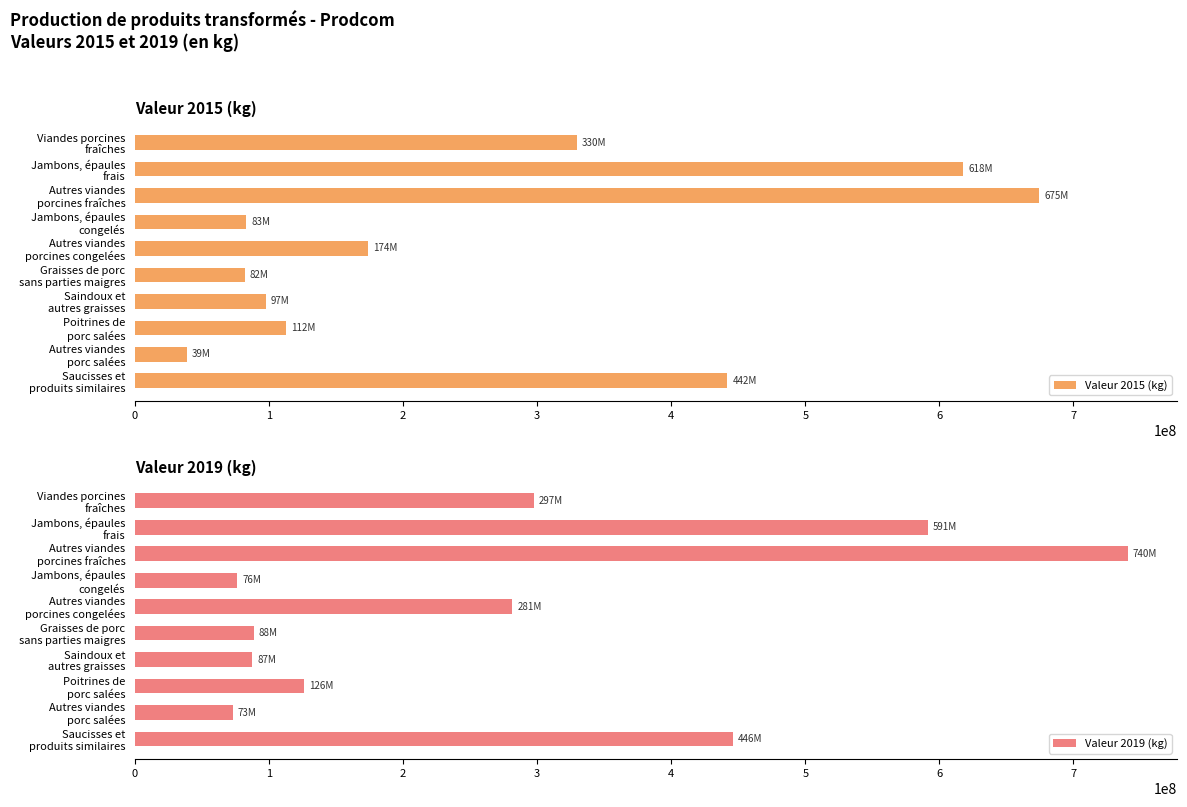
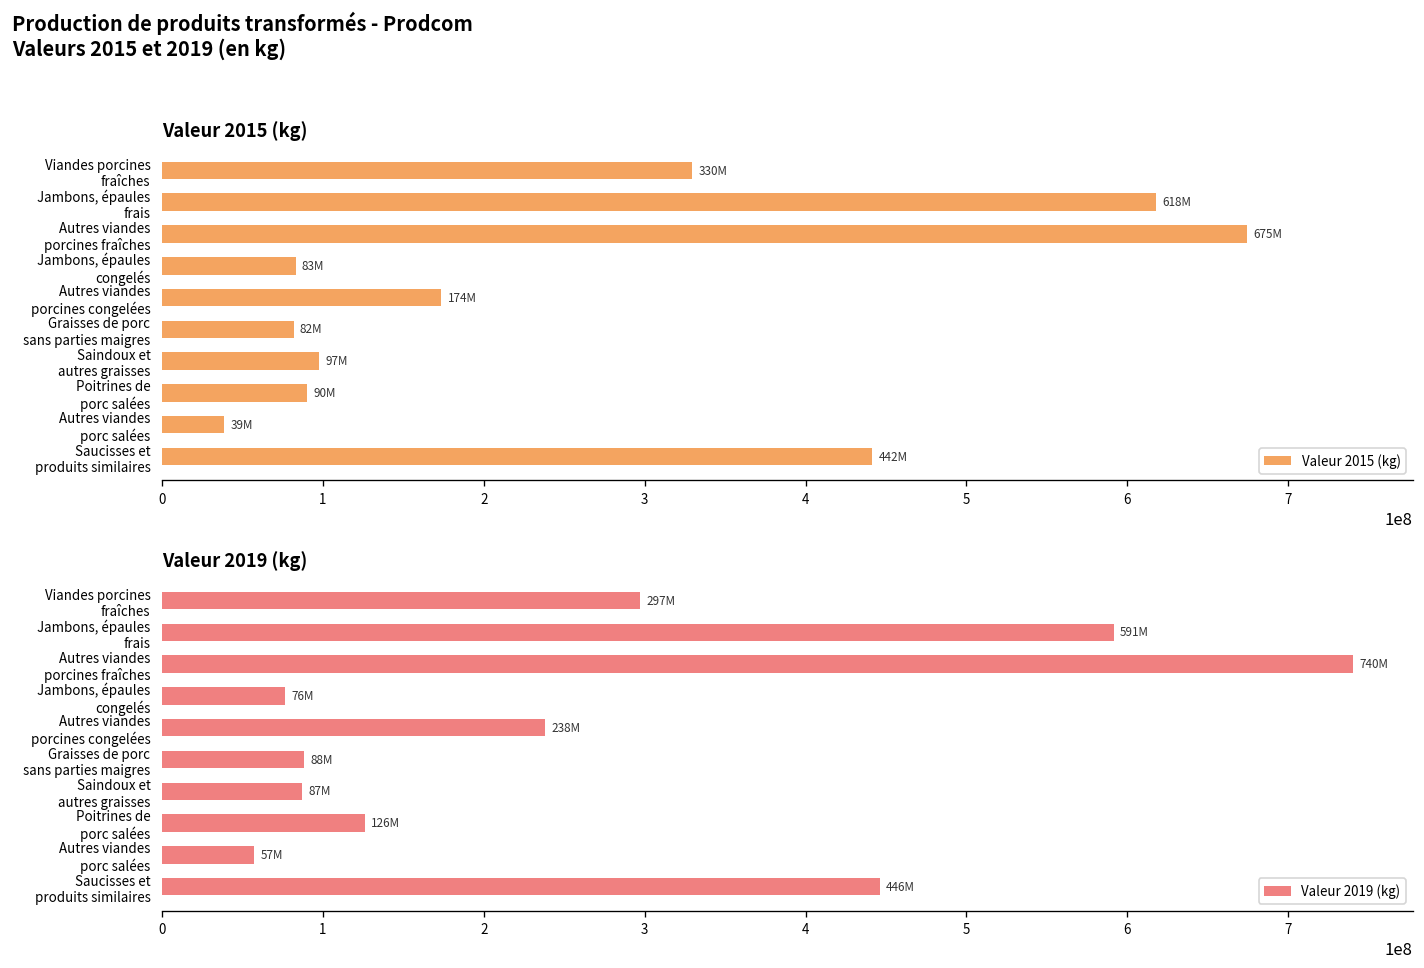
Valeur 2015 (kg), Poitrines de porc salées: 112M -> 90M
Valeur 2019 (kg), Autres viandes porcines congelées: 281M -> 238M
Valeur 2019 (kg), Autres viandes porc salées: 73M -> 57M
